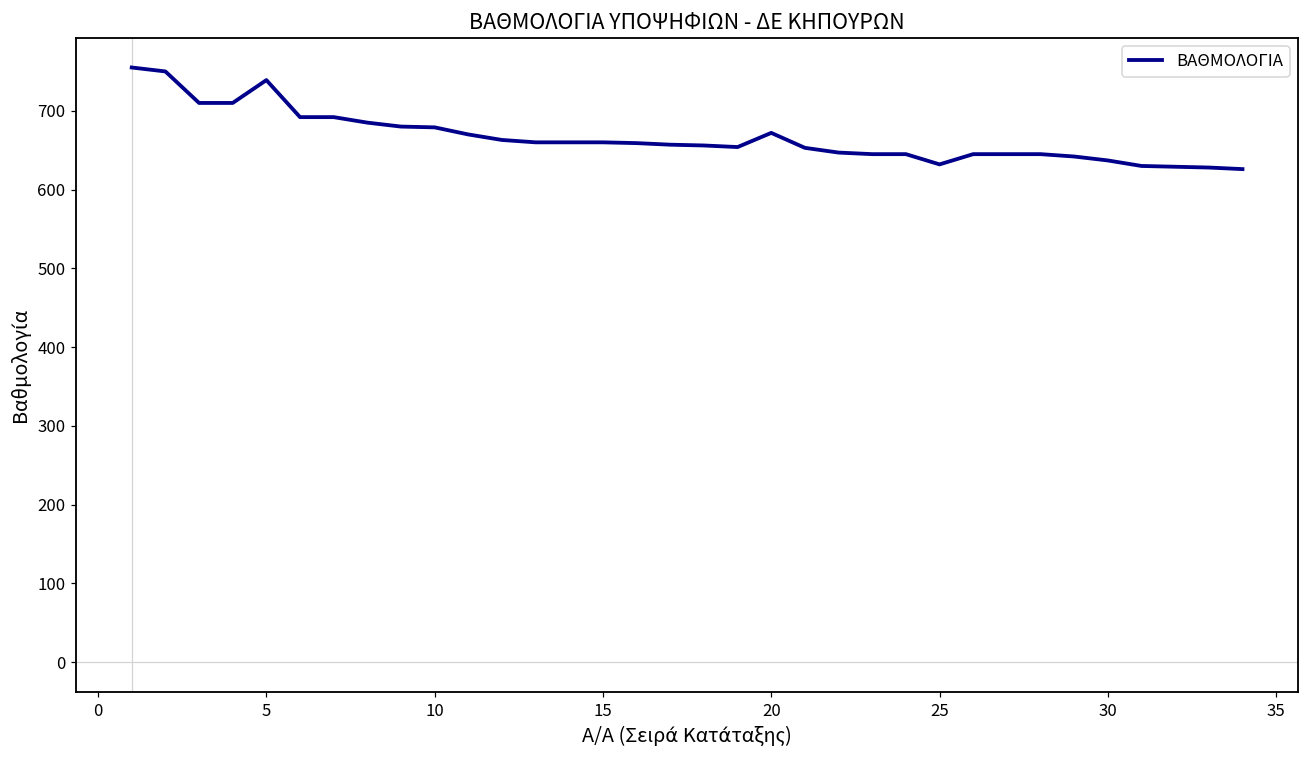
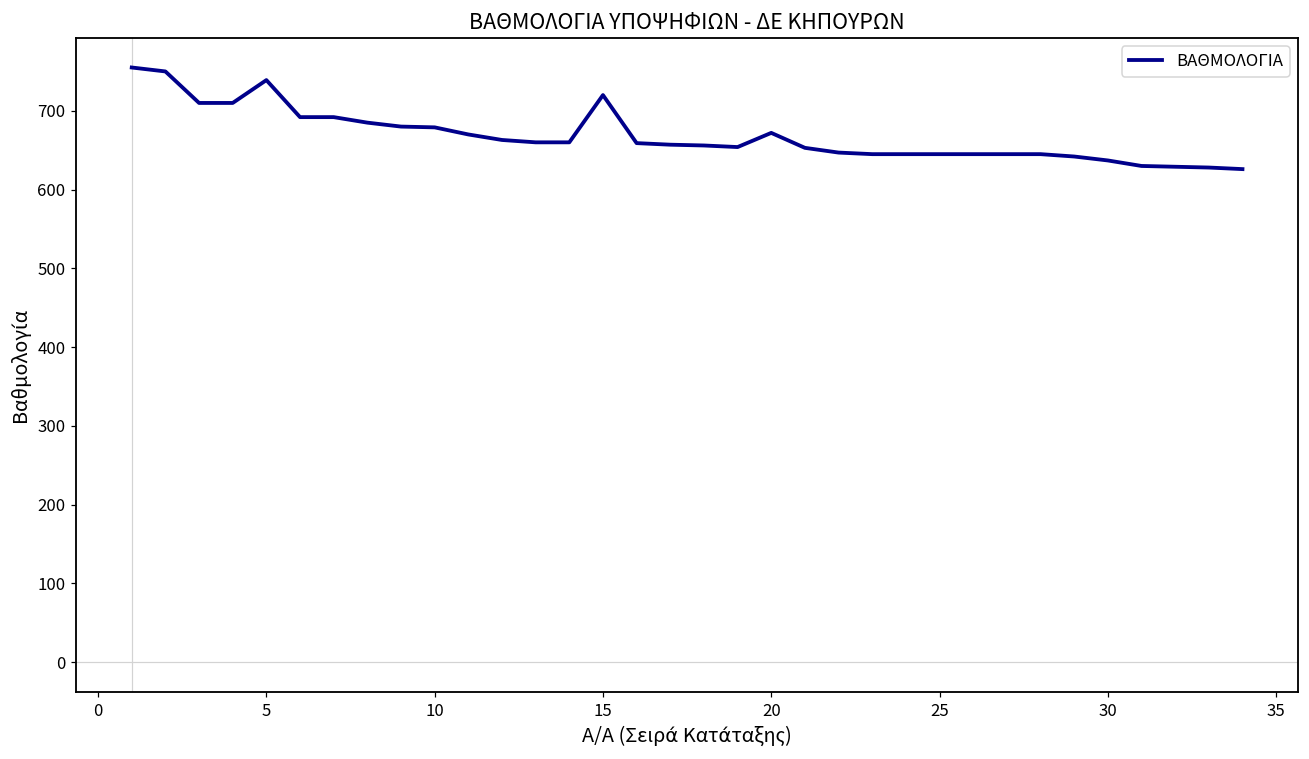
15: 660 -> 720
25: 630 -> 650
